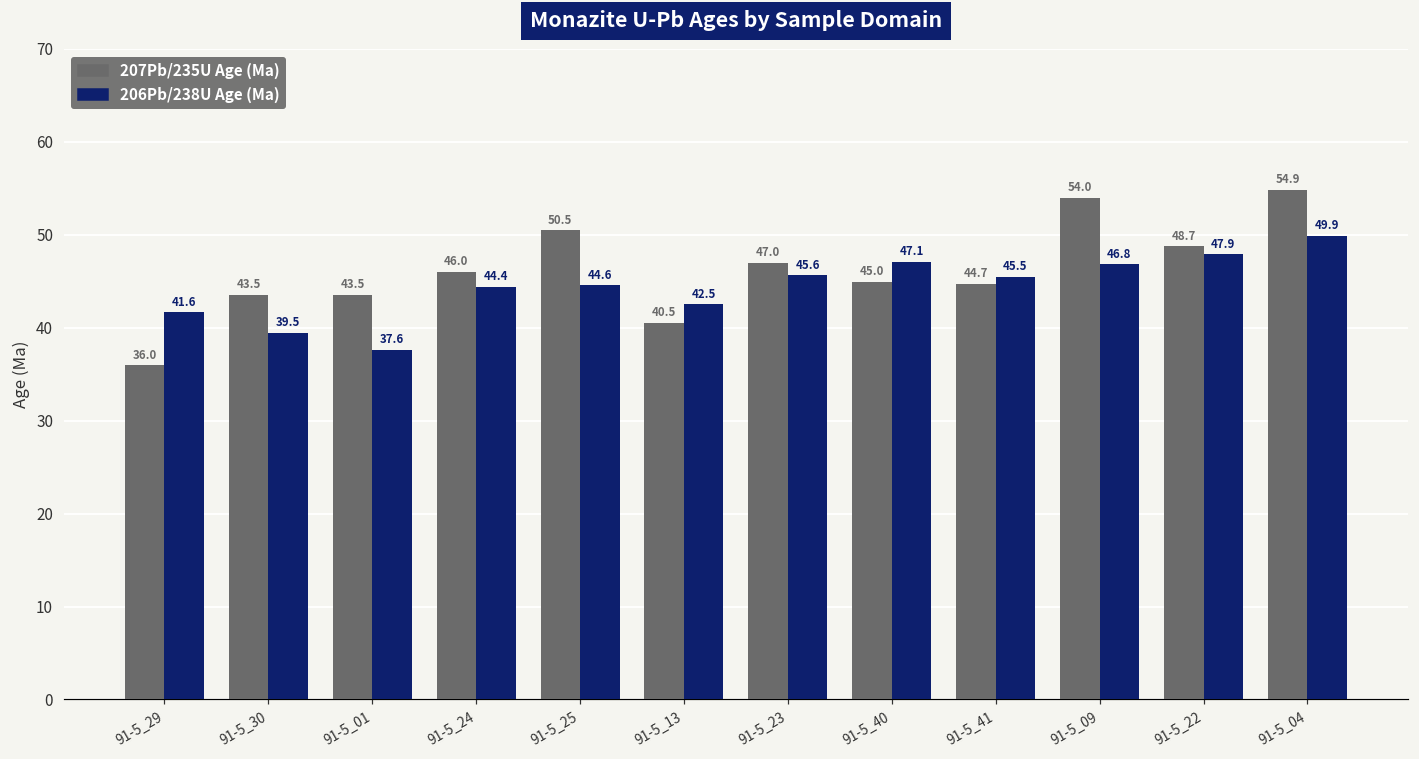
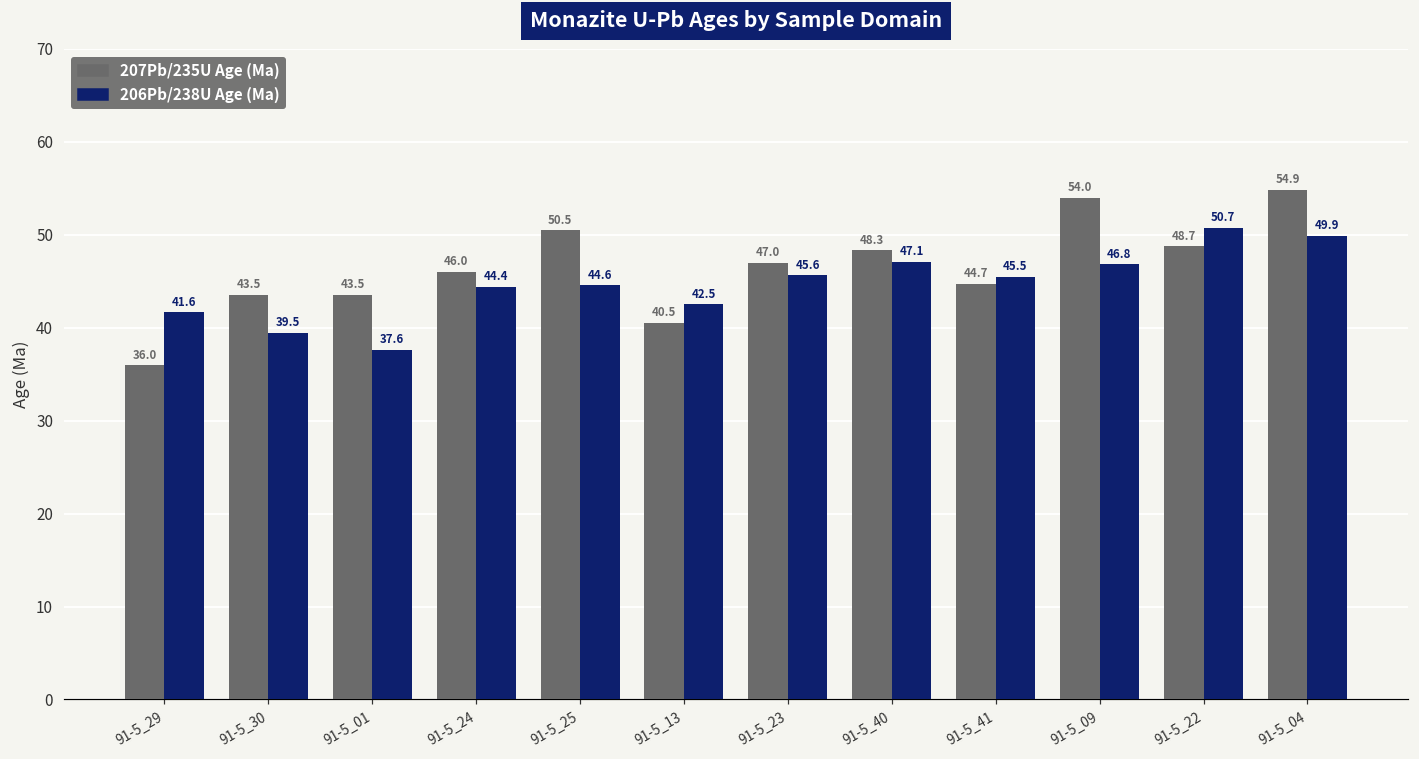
207Pb/235U Age (Ma), 91-5_40: 45.0 -> 48.3
206Pb/238U Age (Ma), 91-5_22: 47.9 -> 50.7
